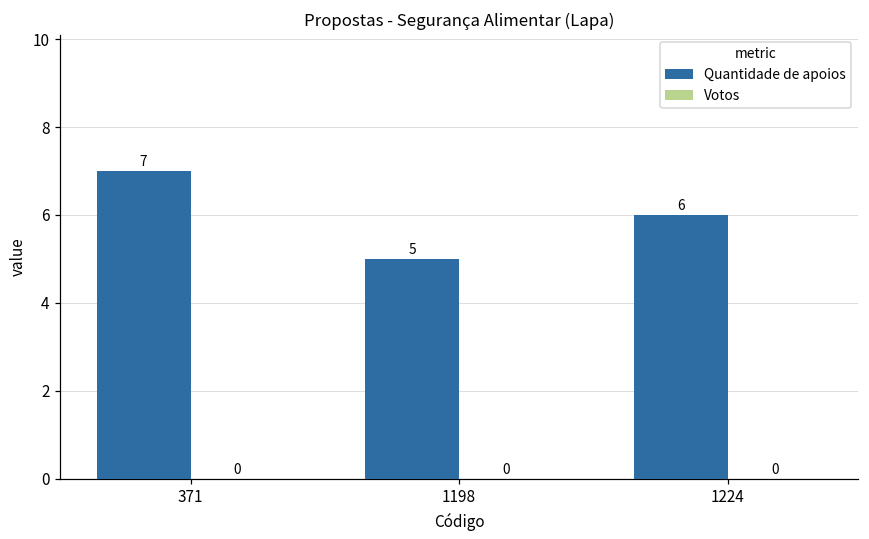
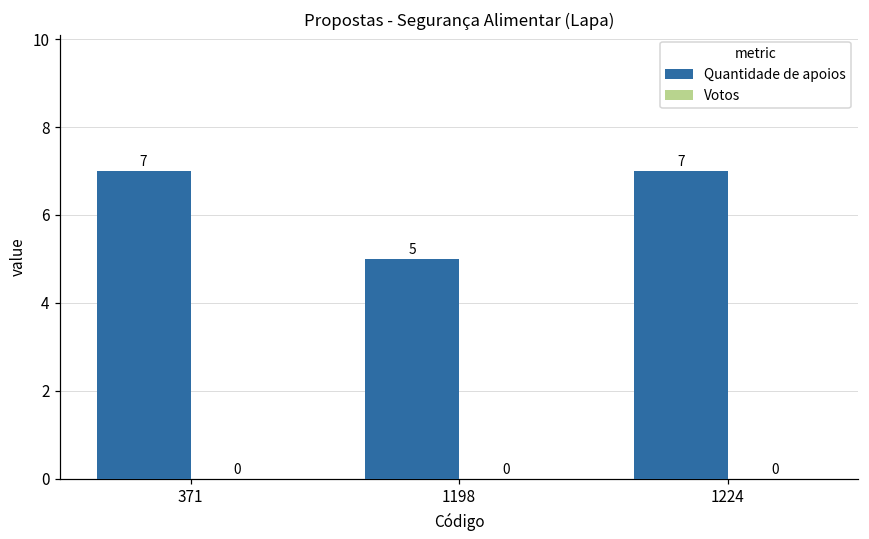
Quantidade de apoios, 1224: 6 -> 7
